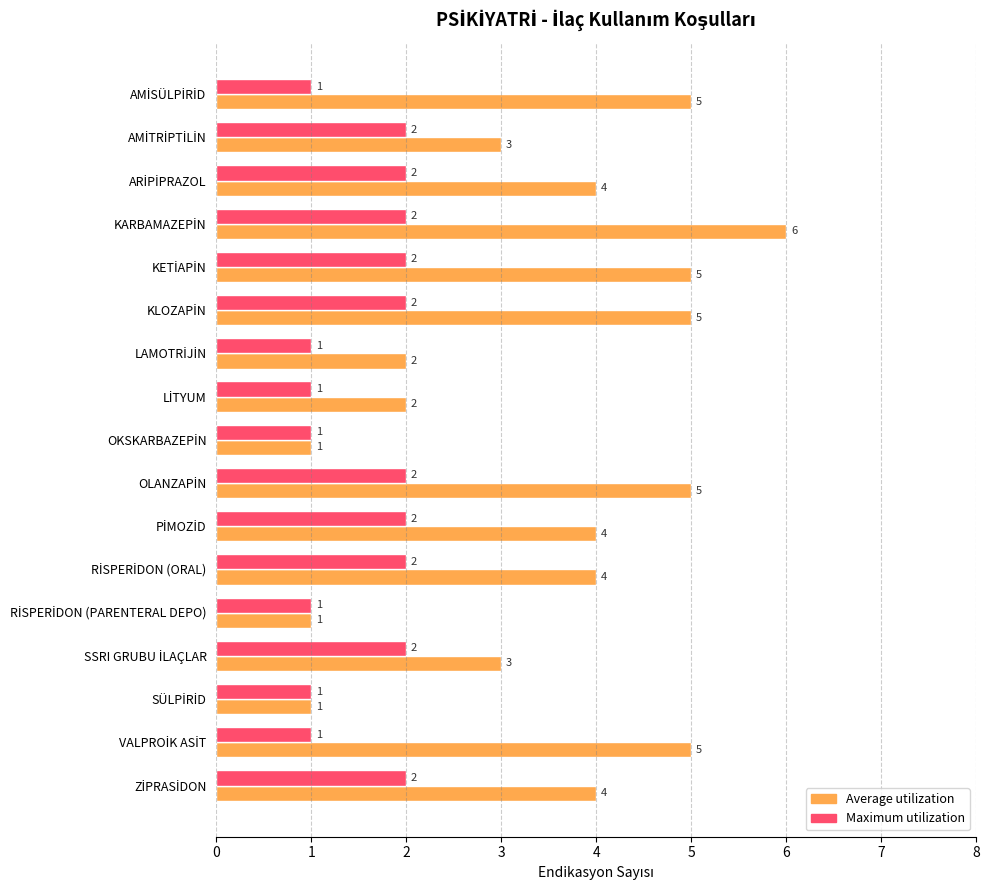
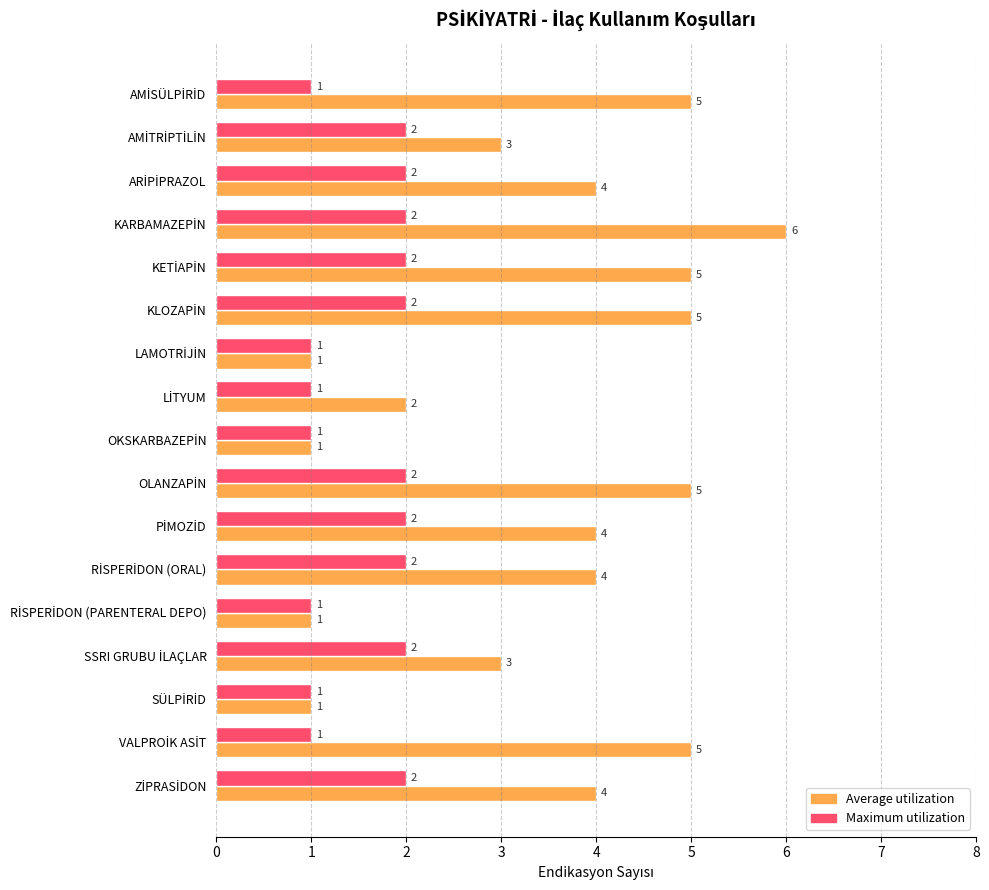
Average utilization, LAMOTRİJİN: 2 -> 1
